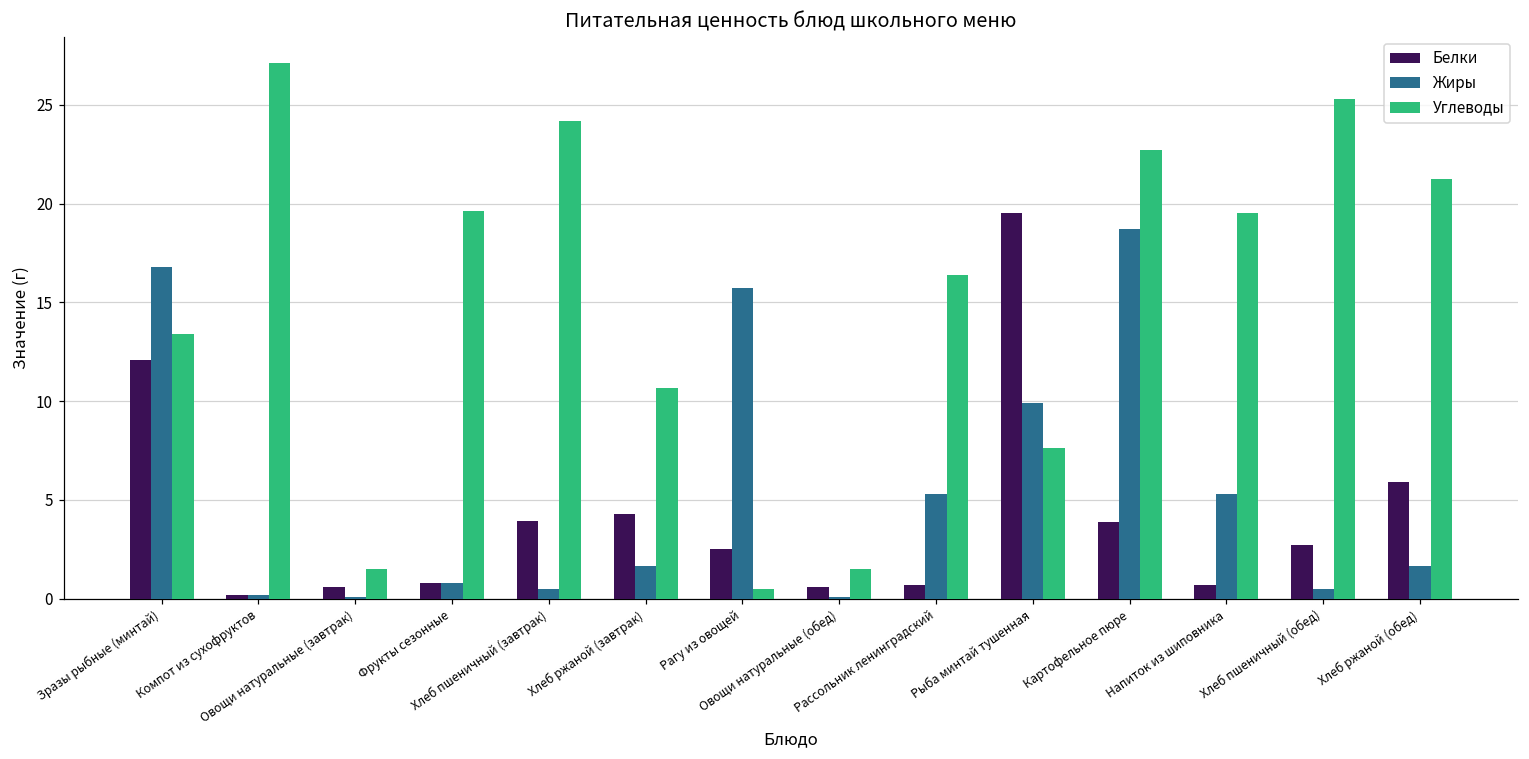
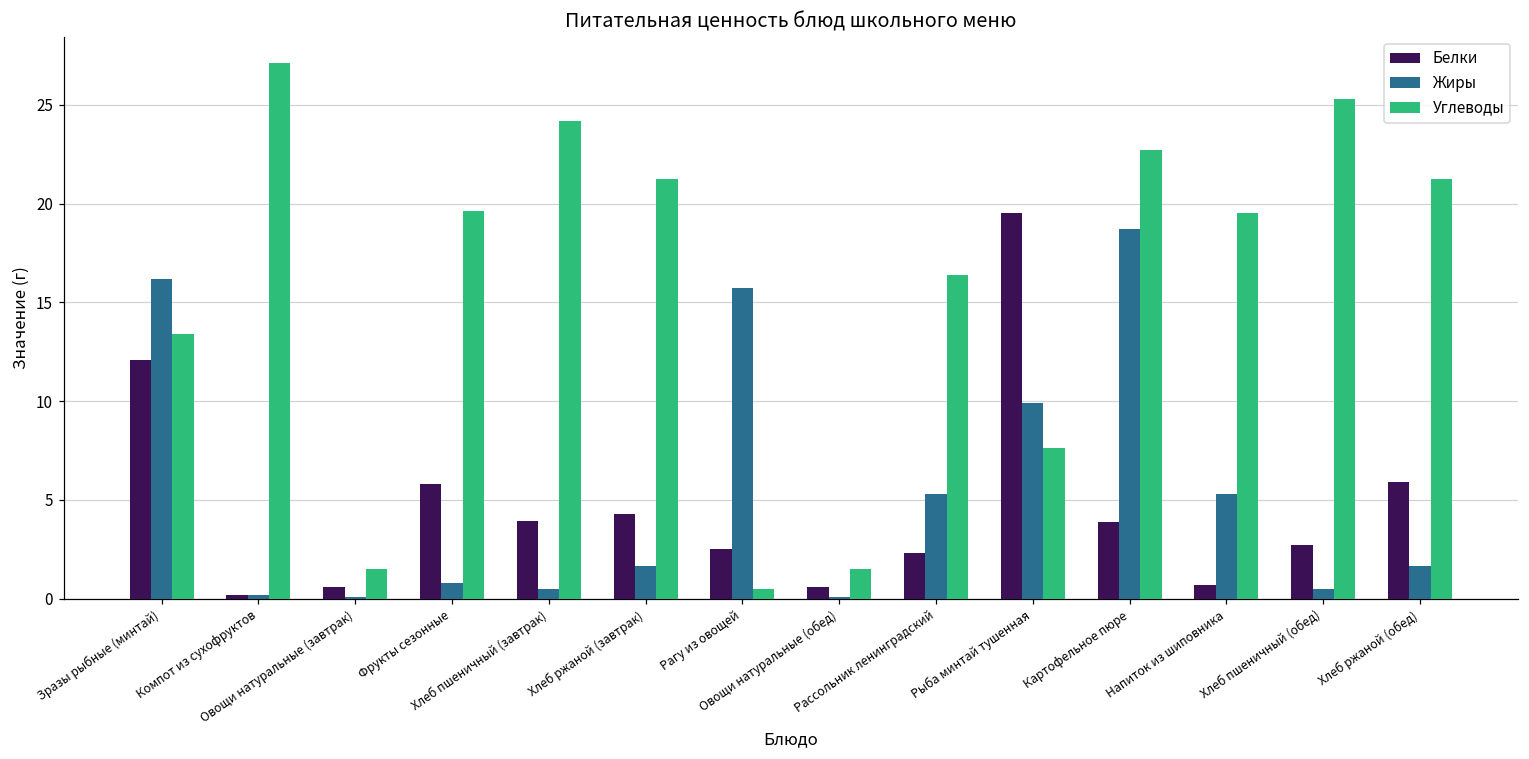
Жиры, Зразы рыбные (минтай): 16.8 -> 16.2
Белки, Фрукты сезонные: 0.8 -> 5.8
Углеводы, Хлеб ржаной (завтрак): 10.7 -> 21.3
Белки, Рассольник ленинградский: 0.7 -> 2.3
